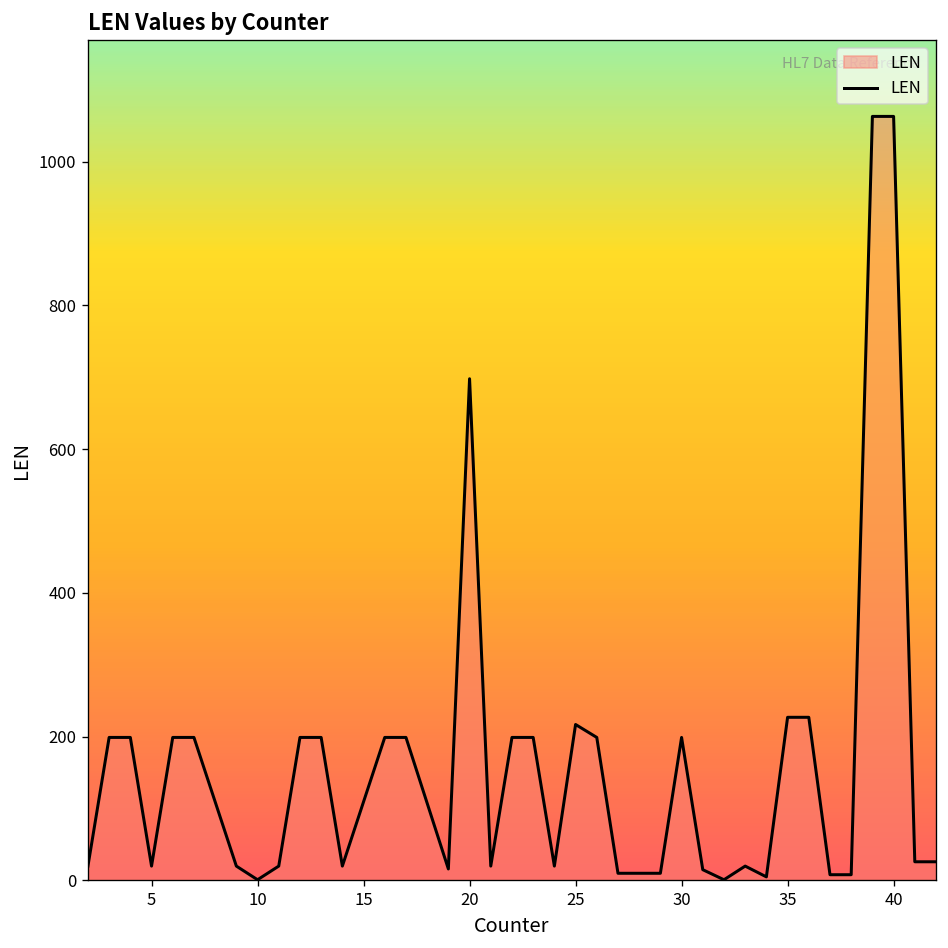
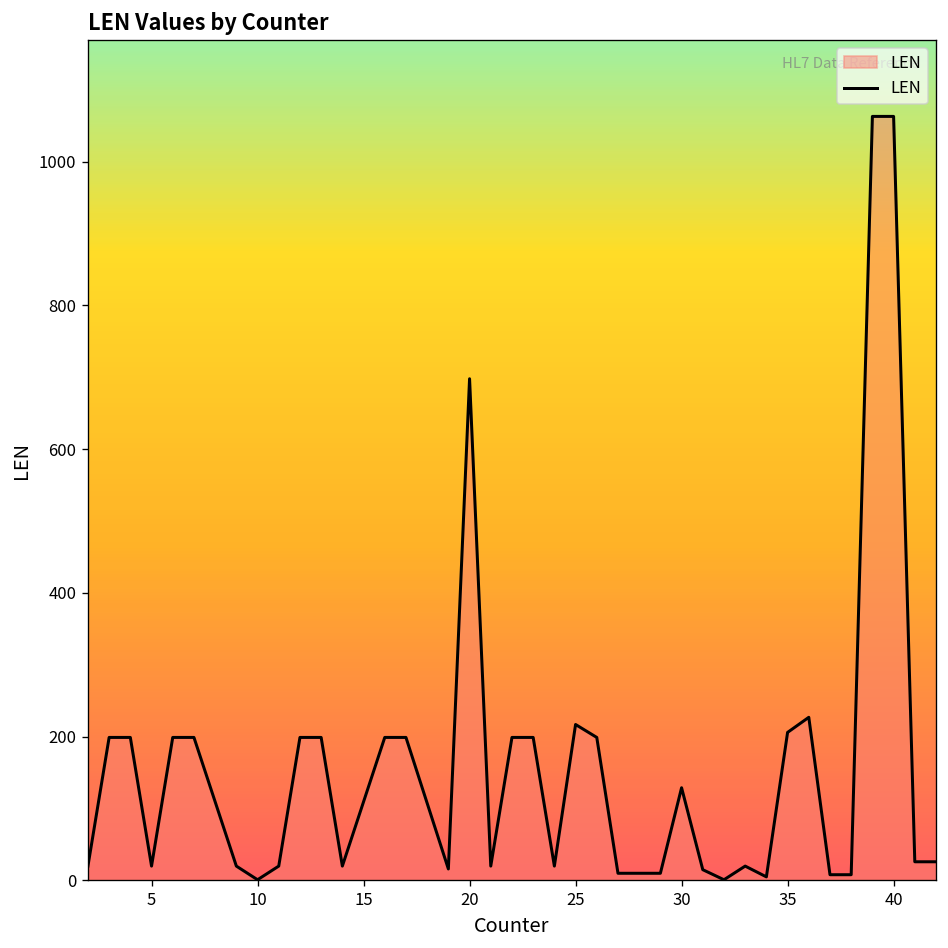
30: 200 -> 130
35: 230 -> 210
